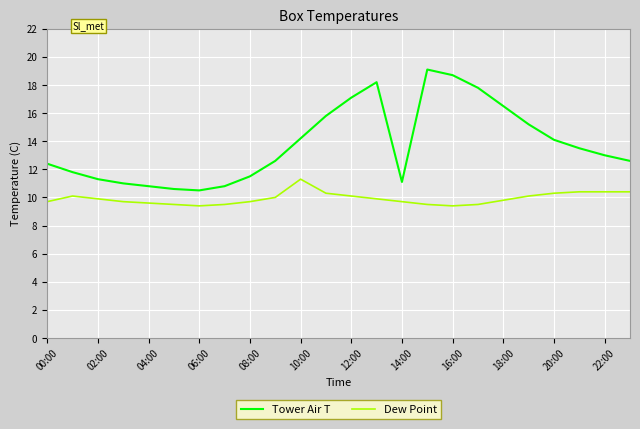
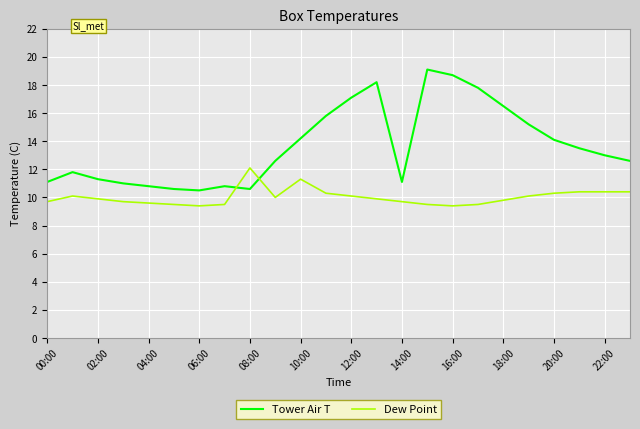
Tower Air T, 00:00: 12.4 -> 11.1
Tower Air T, 08:00: 11.5 -> 10.6
Dew Point, 08:00: 9.7 -> 12.1
